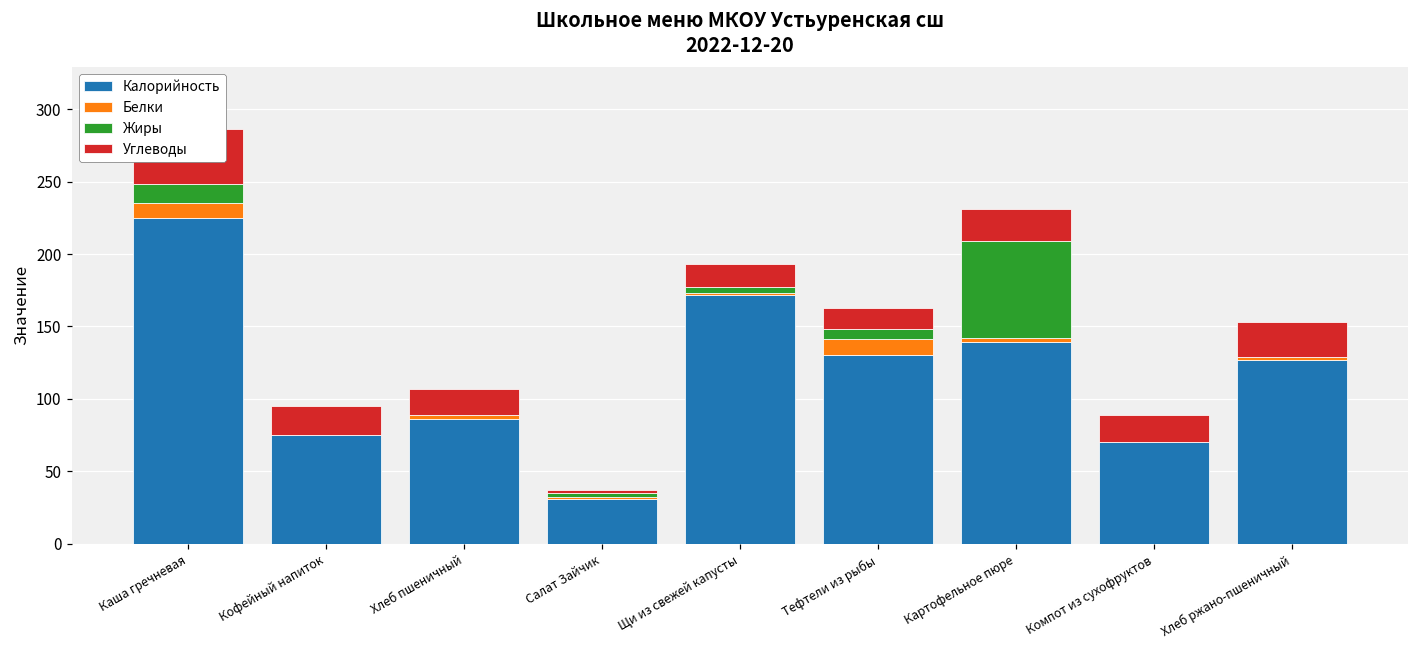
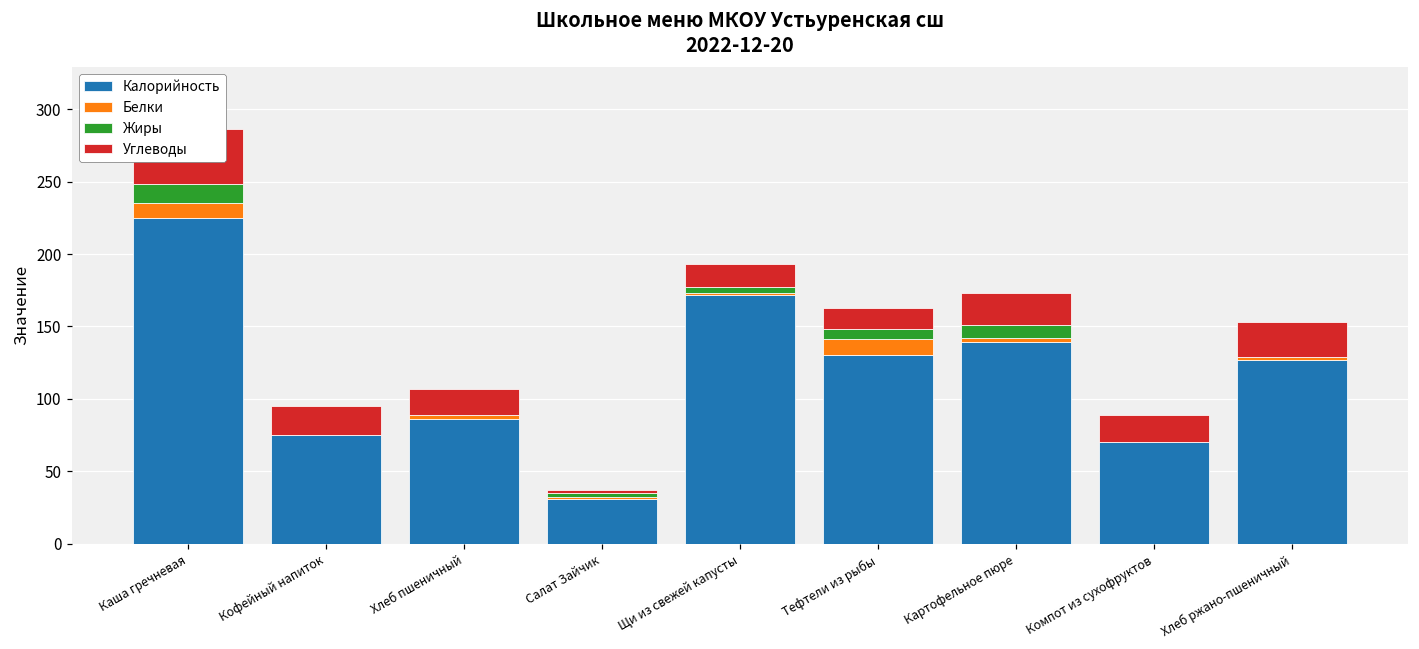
Жиры, Картофельное пюре: 67 -> 9
